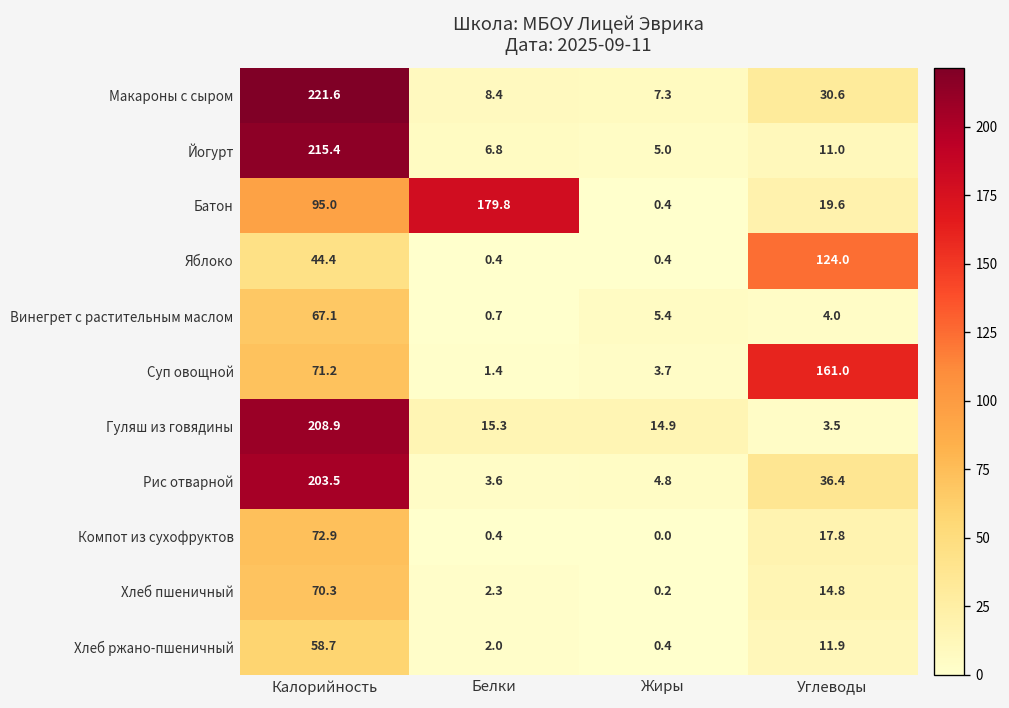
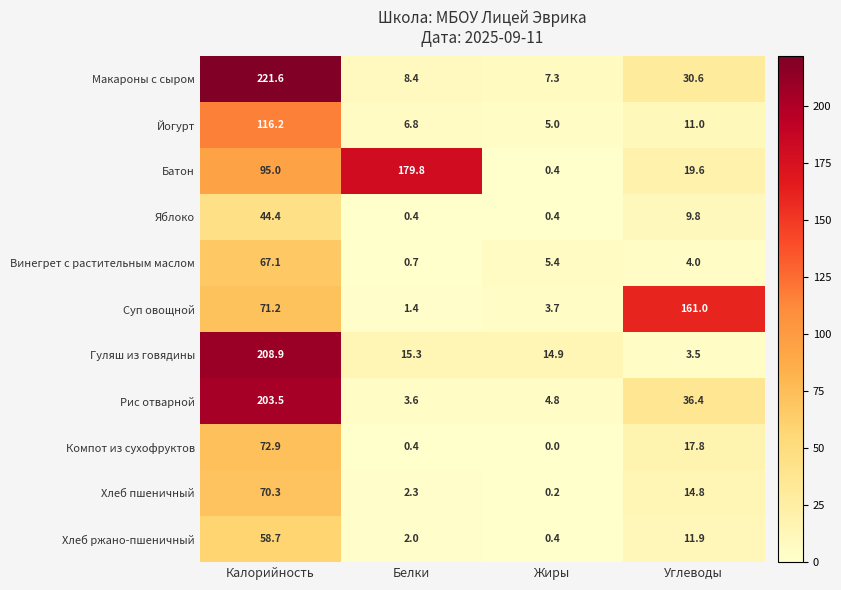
Йогурт, Калорийность: 215.4 -> 116.2
Яблоко, Углеводы: 124.0 -> 9.8
